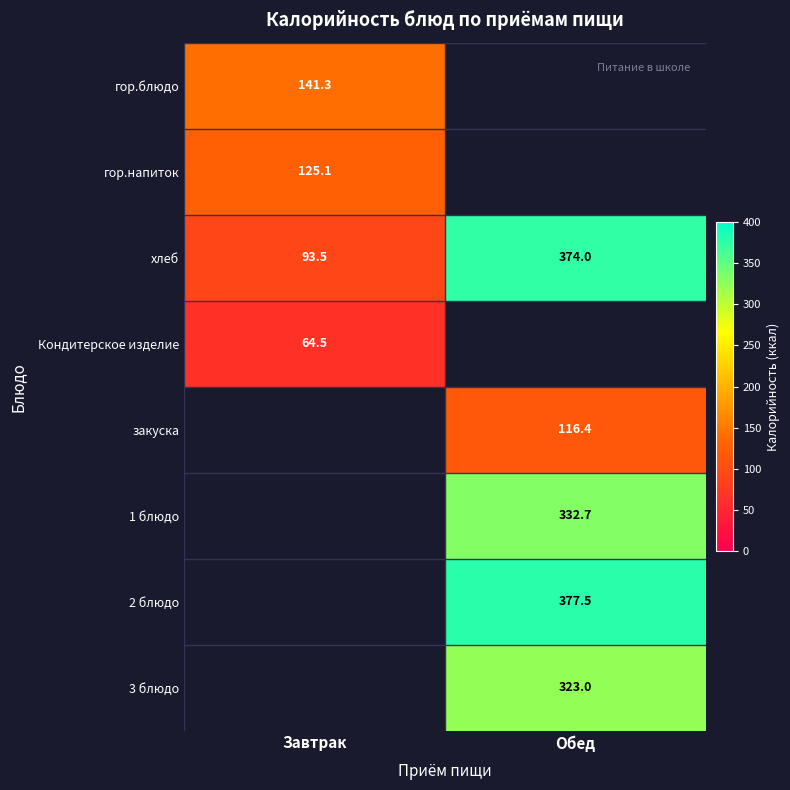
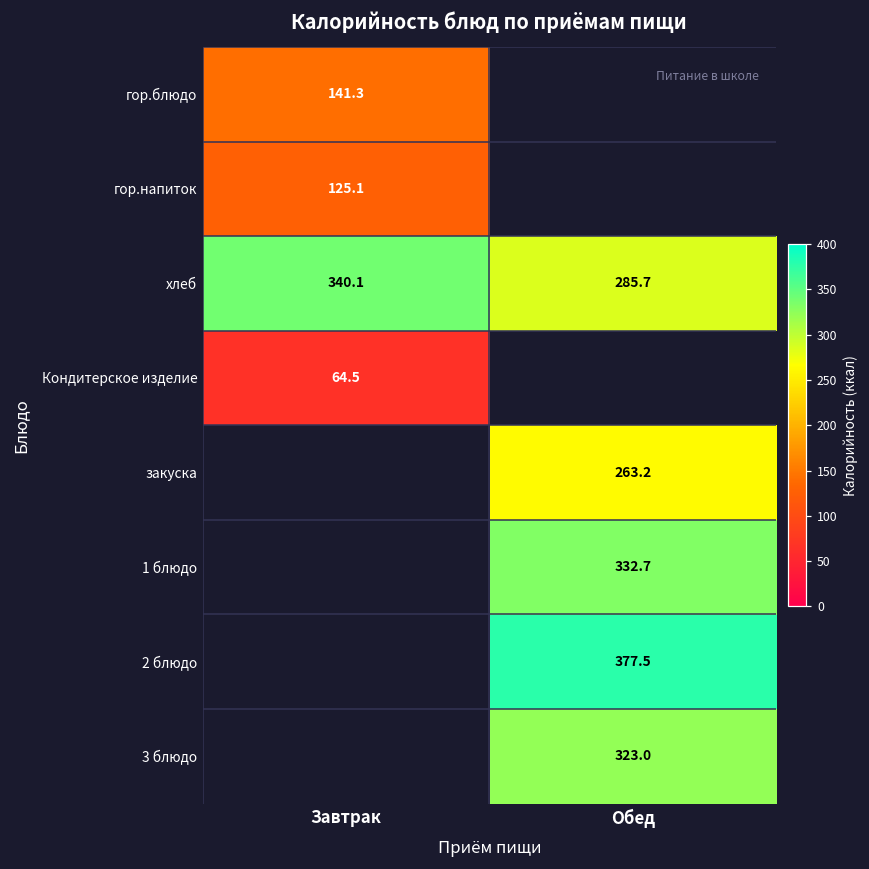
хлеб, Завтрак: 93.5 -> 340.1
хлеб, Обед: 374.0 -> 285.7
закуска, Обед: 116.4 -> 263.2
